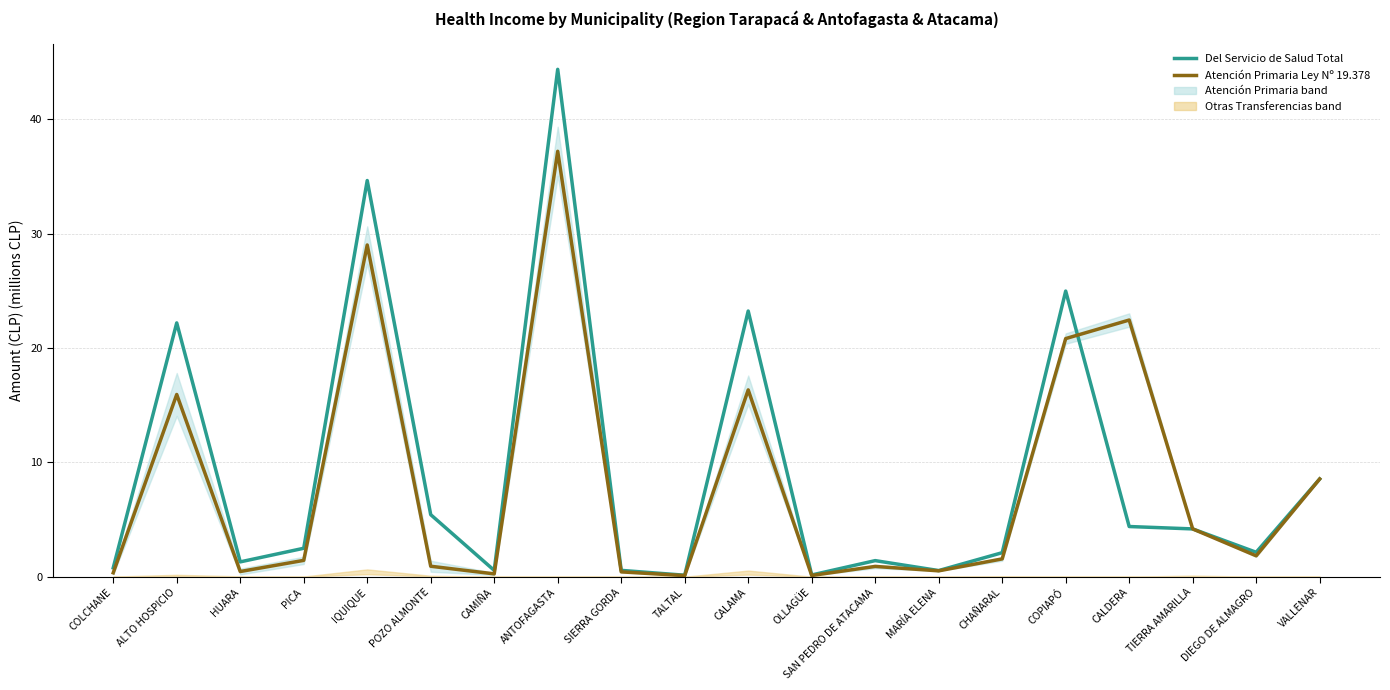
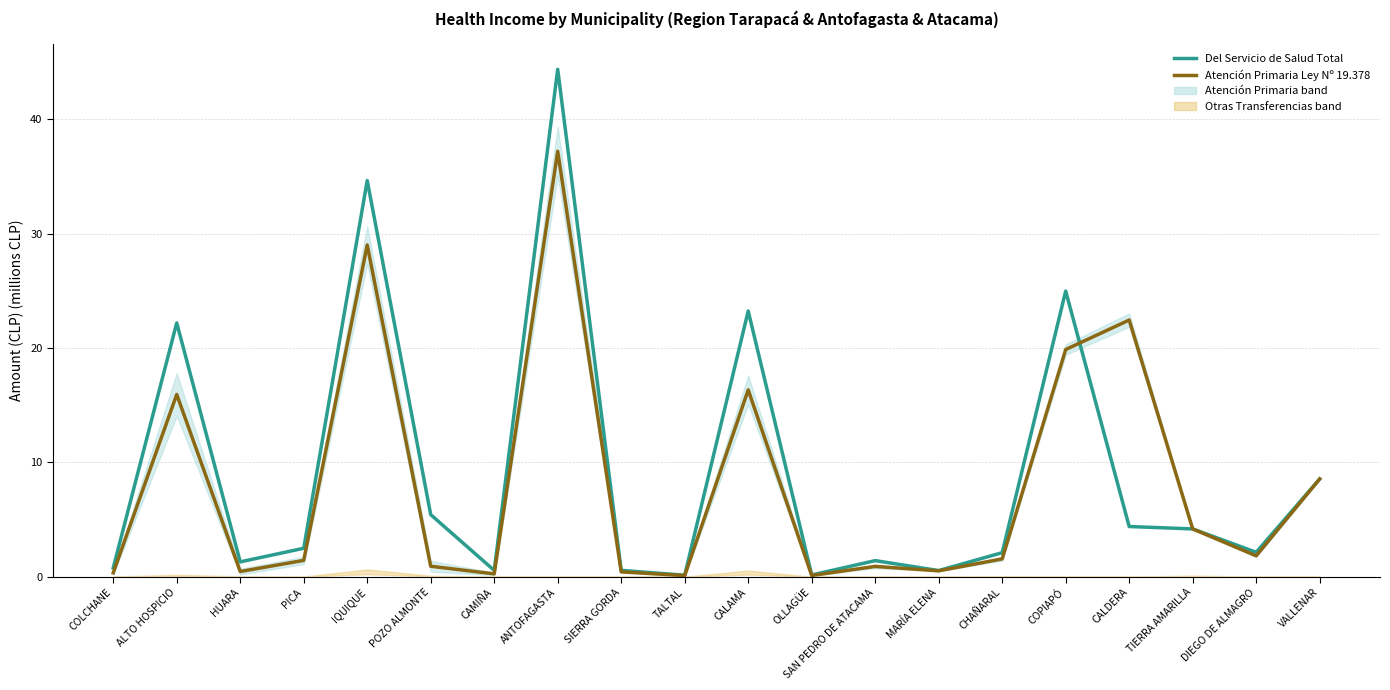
Atención Primaria Ley Nº 19.378, COPIAPÓ: 20.8 -> 19.9
